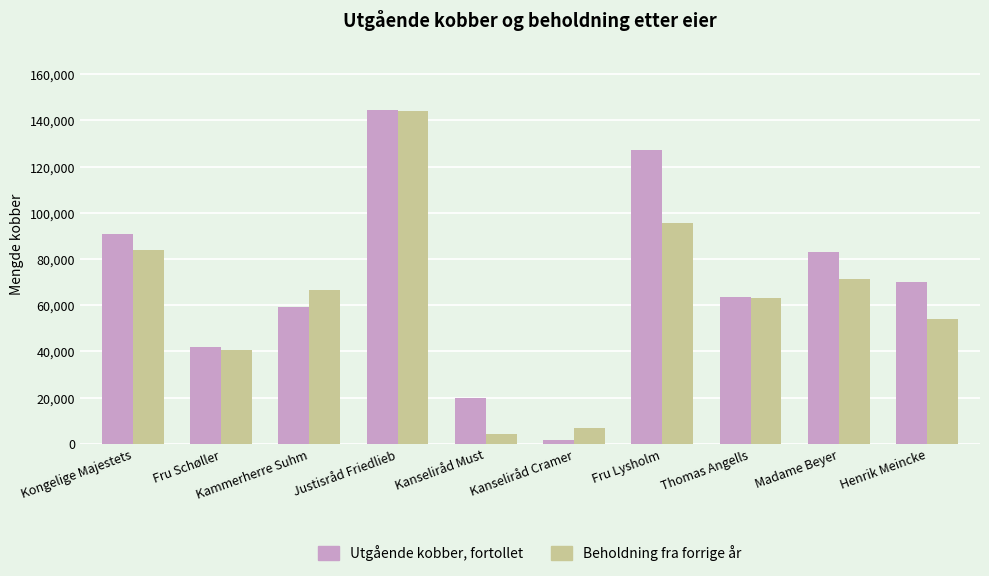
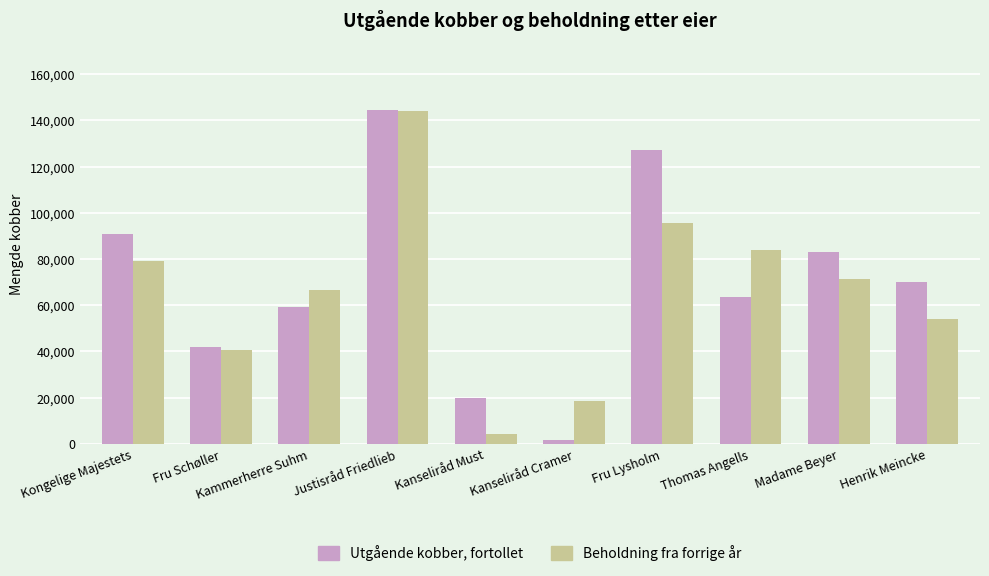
Beholdning fra forrige år, Kongelige Majestets: 84,000 -> 79,000
Beholdning fra forrige år, Kanseliråd Cramer: 7,000 -> 18,000
Beholdning fra forrige år, Thomas Angells: 63,000 -> 84,000
